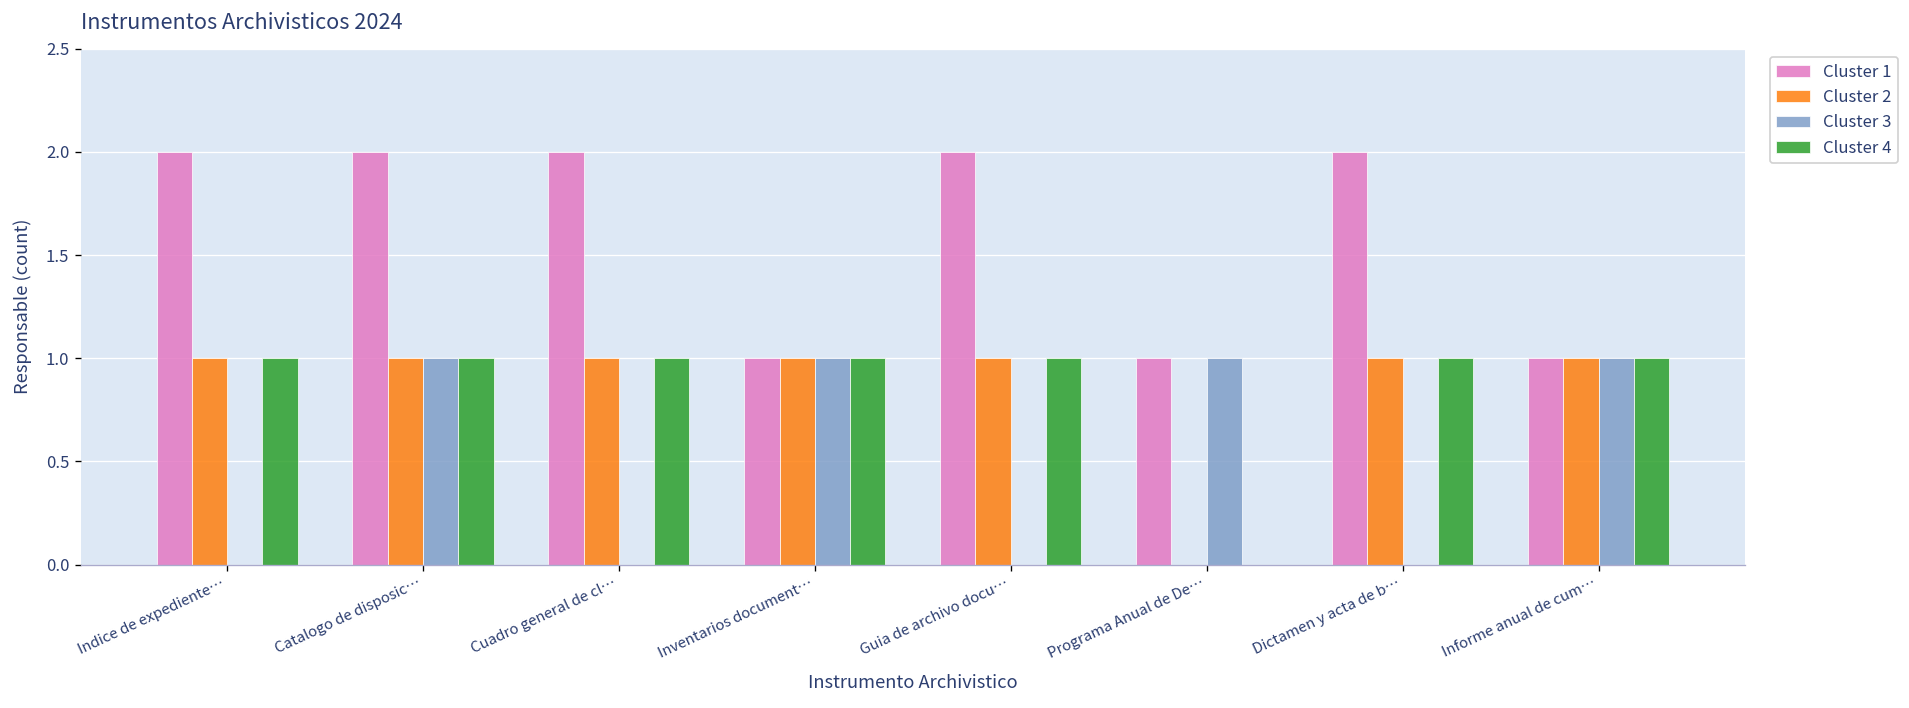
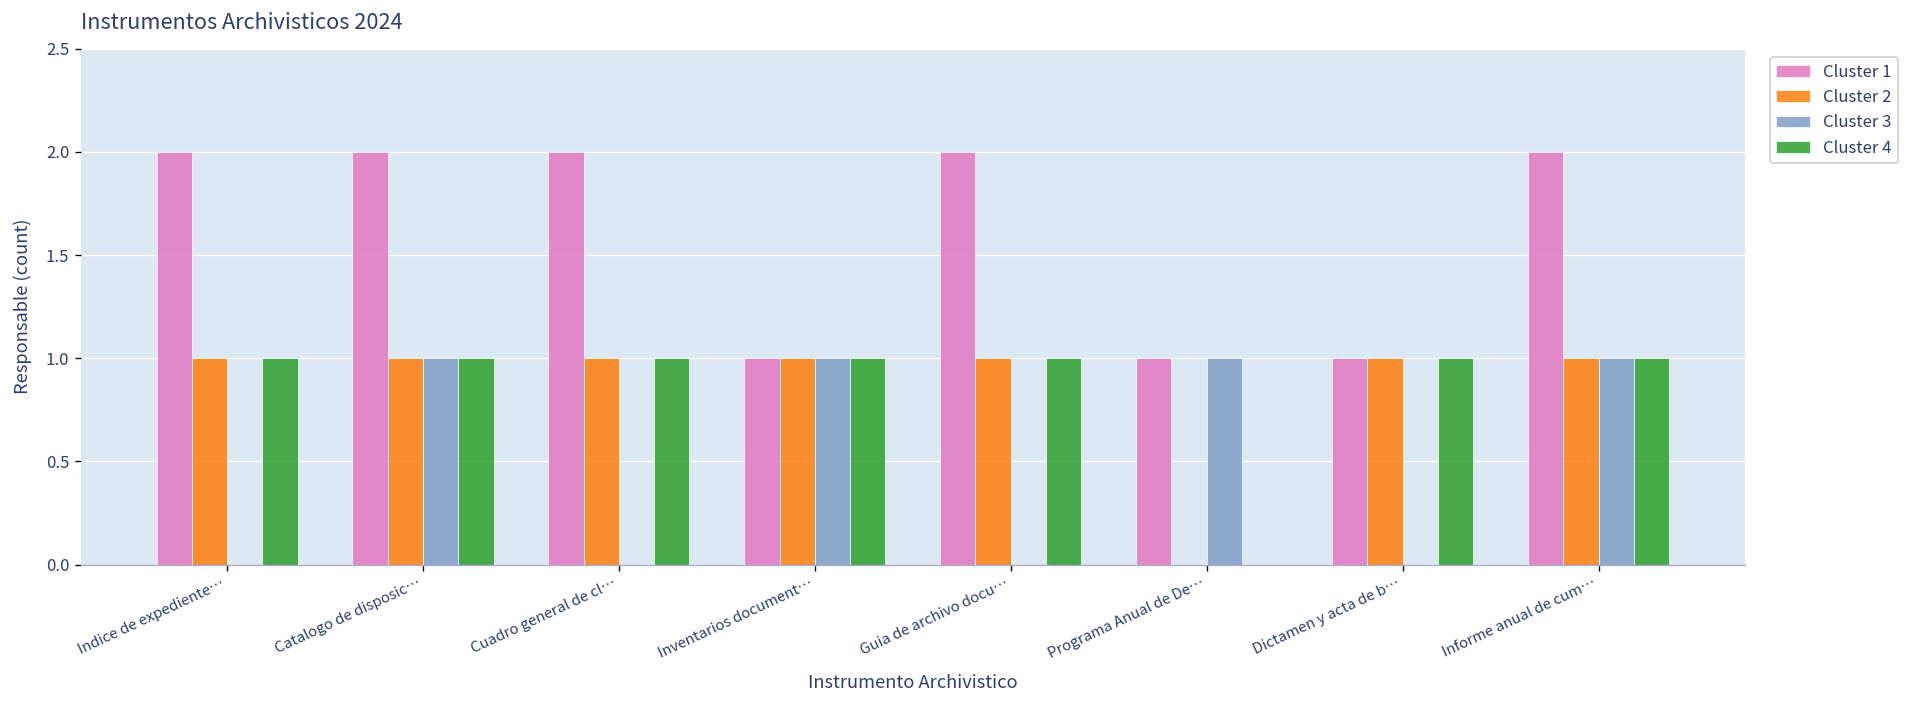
Cluster 1, Dictamen y acta de b…: 2 -> 1
Cluster 1, Informe anual de cum…: 1 -> 2
